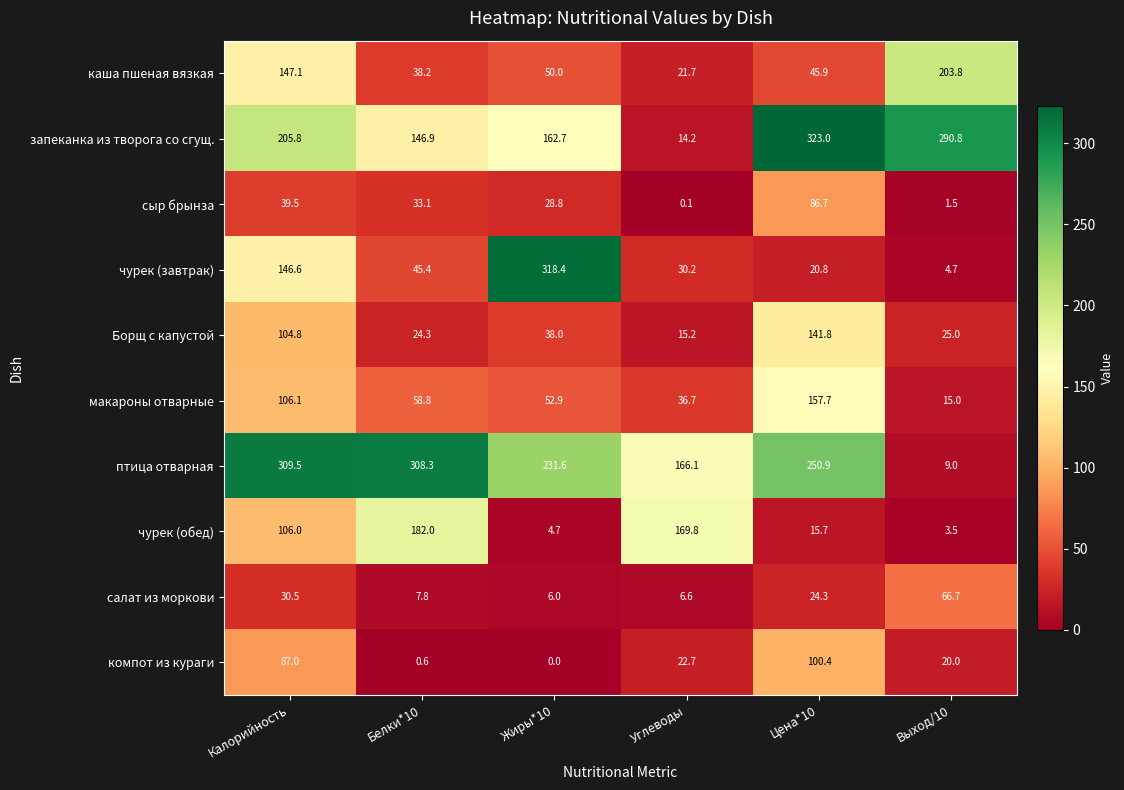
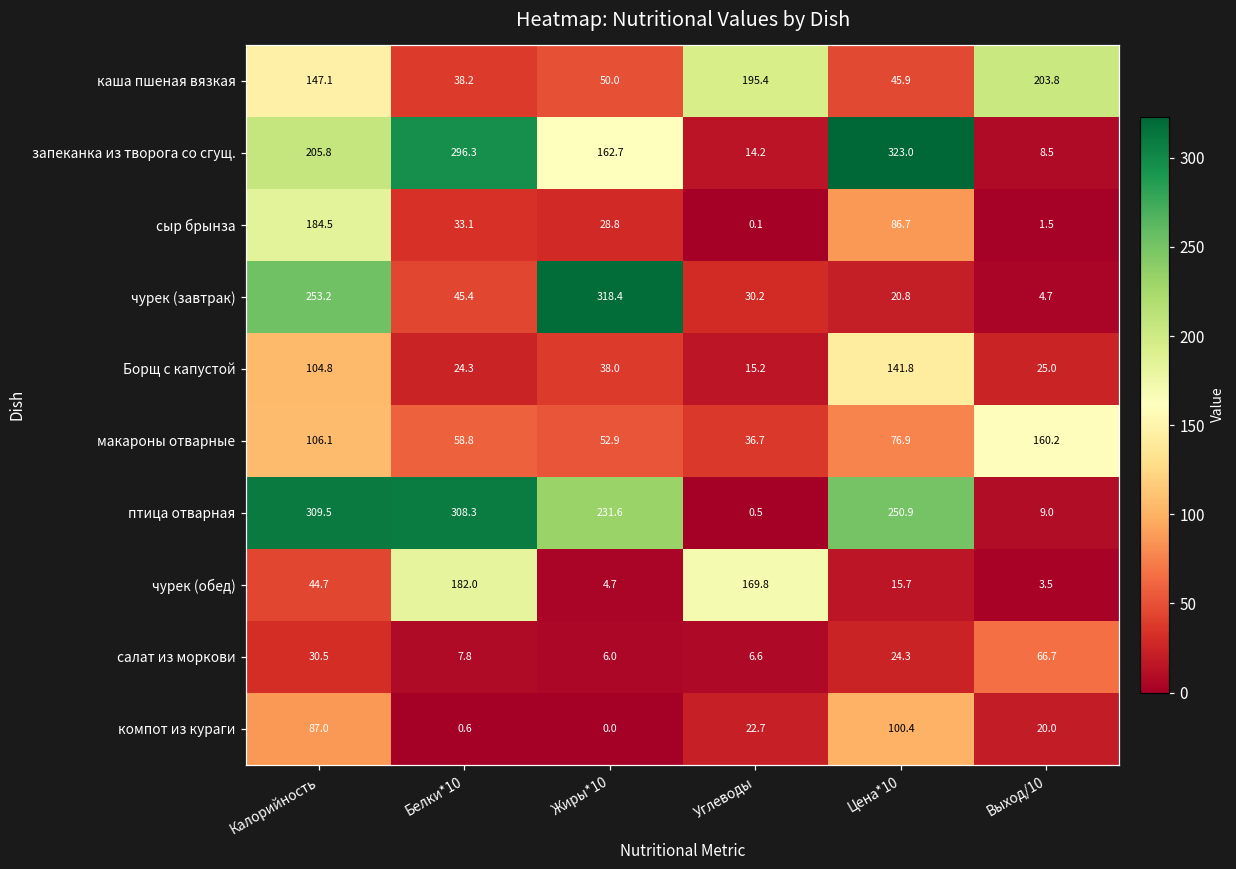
каша пшеная вязкая, Углеводы: 21.7 -> 195.4
запеканка из творога со сгущ., Белки*10: 146.9 -> 296.3
запеканка из творога со сгущ., Выход/10: 290.8 -> 8.5
сыр брынза, Калорийность: 39.5 -> 184.5
чурек (завтрак), Калорийность: 146.6 -> 253.2
макароны отварные, Цена*10: 157.7 -> 76.9
макароны отварные, Выход/10: 15.0 -> 160.2
птица отварная, Углеводы: 166.1 -> 0.5
чурек (обед), Калорийность: 106.0 -> 44.7
